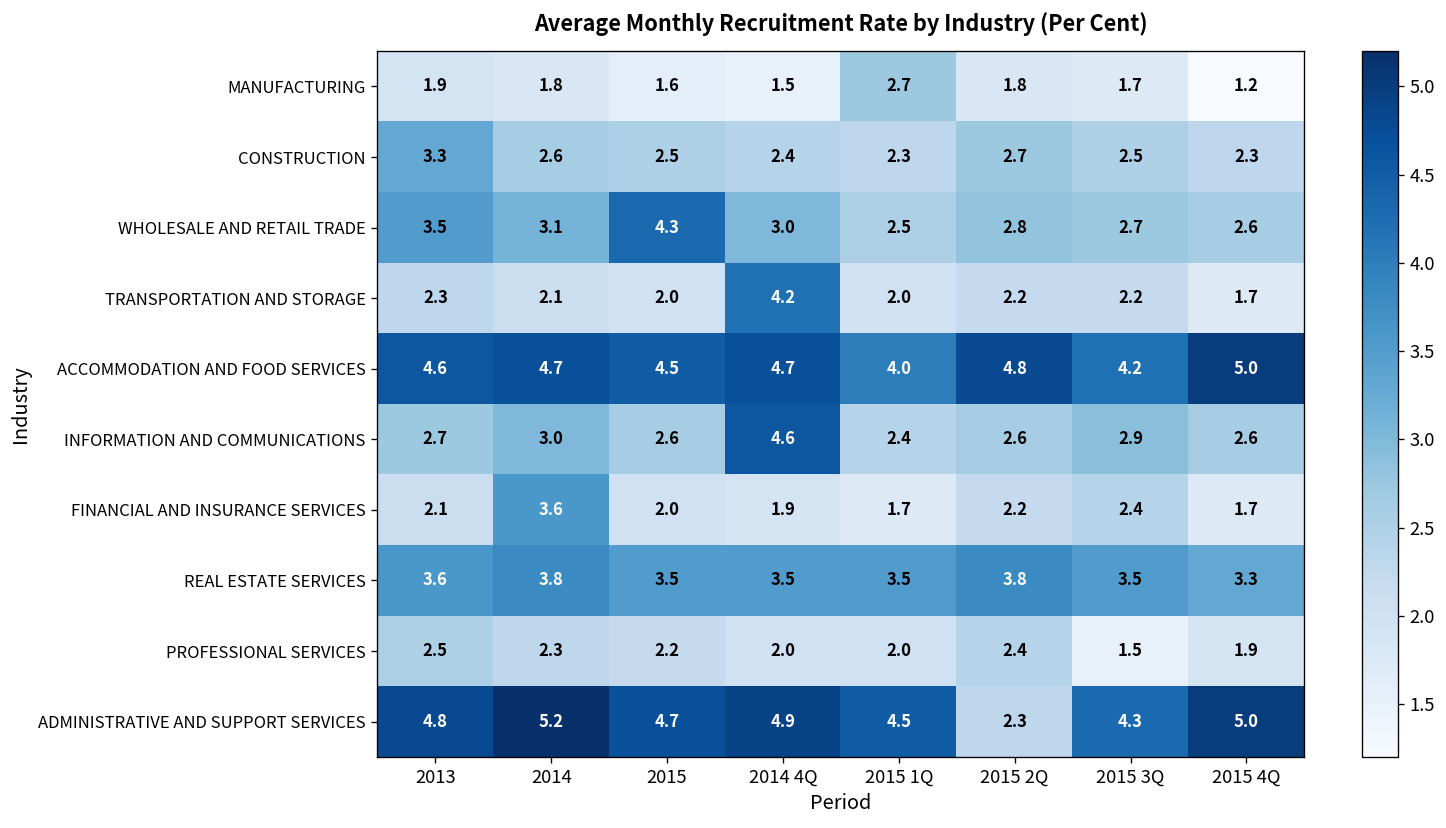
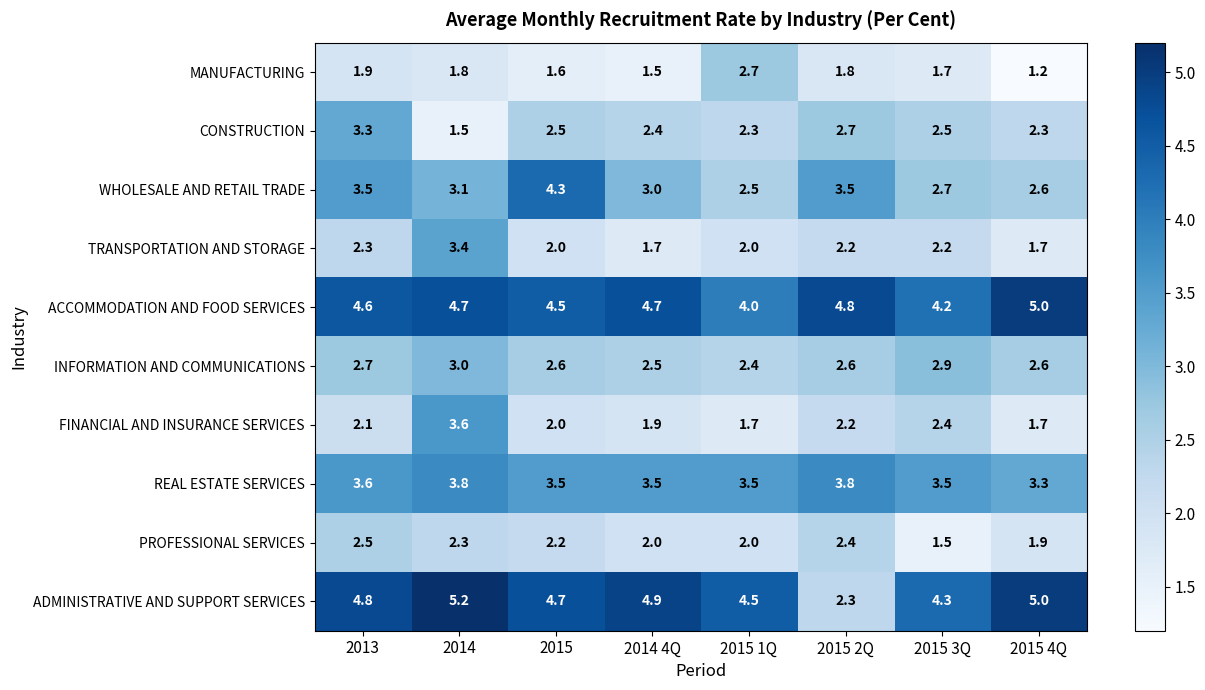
CONSTRUCTION, 2014: 2.6 -> 1.5
WHOLESALE AND RETAIL TRADE, 2015 2Q: 2.8 -> 3.5
TRANSPORTATION AND STORAGE, 2014: 2.1 -> 3.4
TRANSPORTATION AND STORAGE, 2014 4Q: 4.2 -> 1.7
INFORMATION AND COMMUNICATIONS, 2014 4Q: 4.6 -> 2.5
